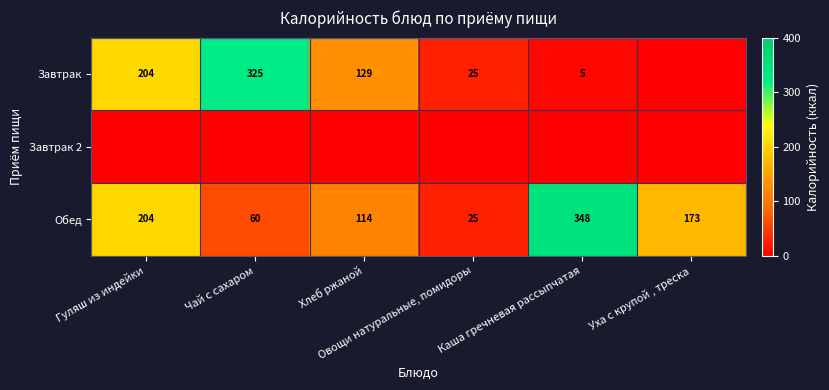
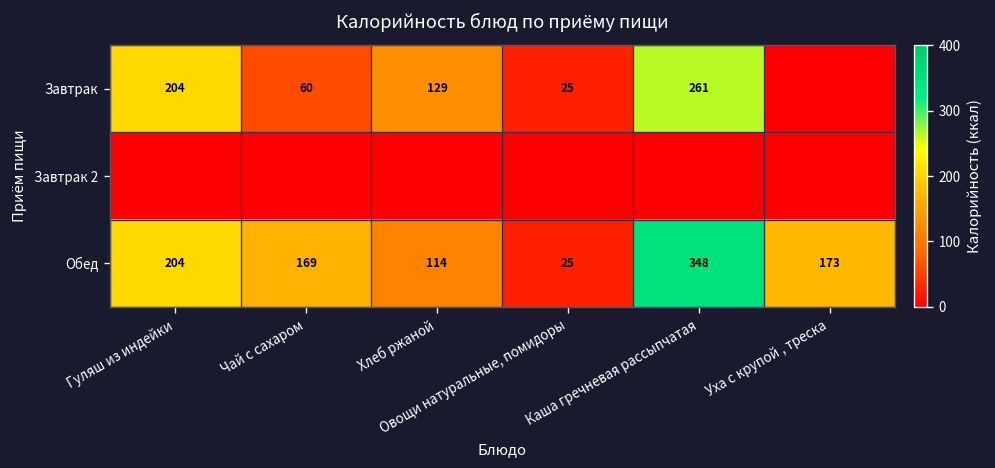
Завтрак, Чай с сахаром: 325 -> 60
Завтрак, Каша гречневая рассыпчатая: 5 -> 261
Обед, Чай с сахаром: 60 -> 169
